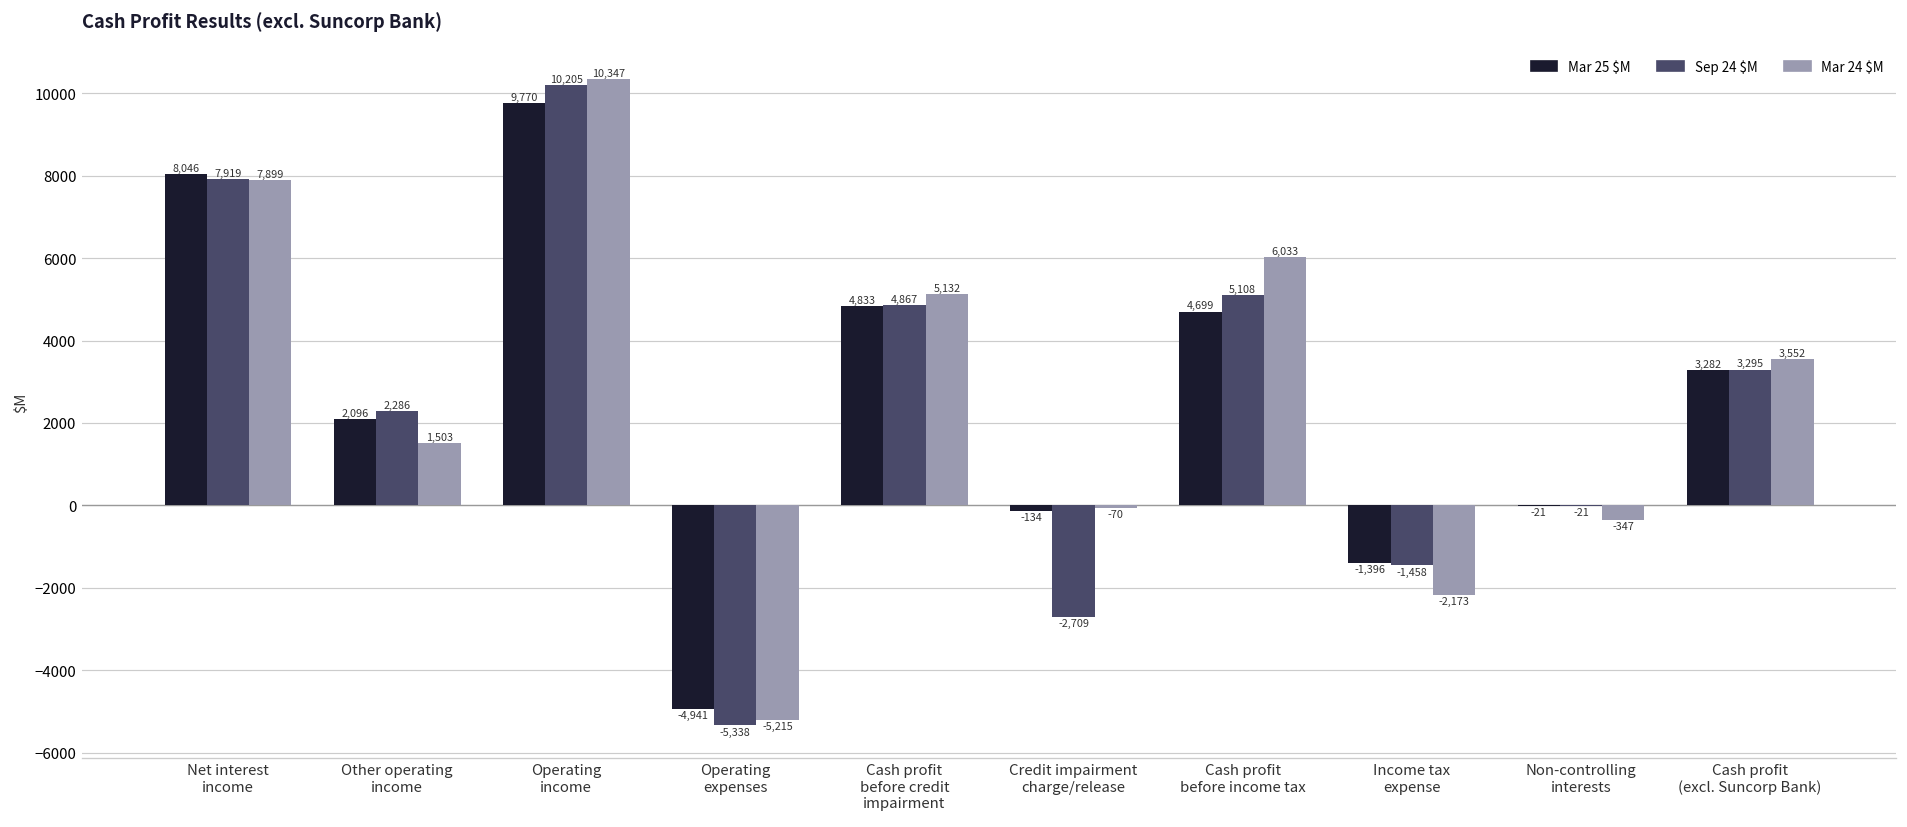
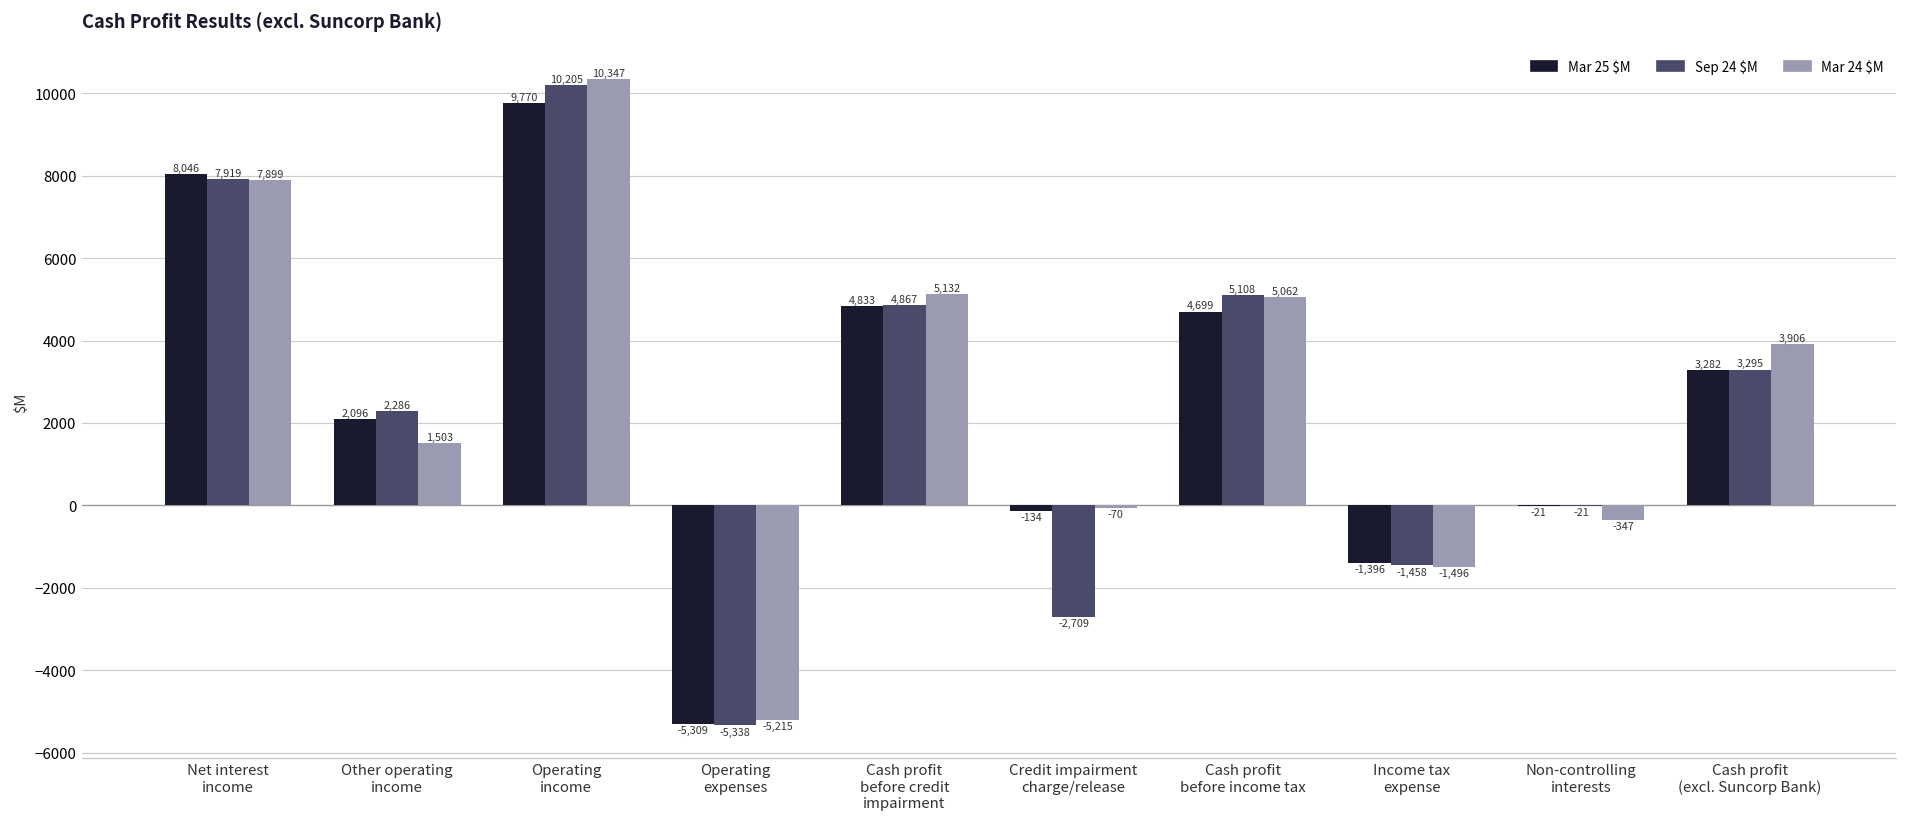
Mar 25 $M, Operating expenses: -4,941 -> -5,309
Mar 24 $M, Cash profit before income tax: 6,033 -> 5,062
Mar 24 $M, Income tax expense: -2,173 -> -1,496
Mar 24 $M, Cash profit (excl. Suncorp Bank): 3,552 -> 3,906
